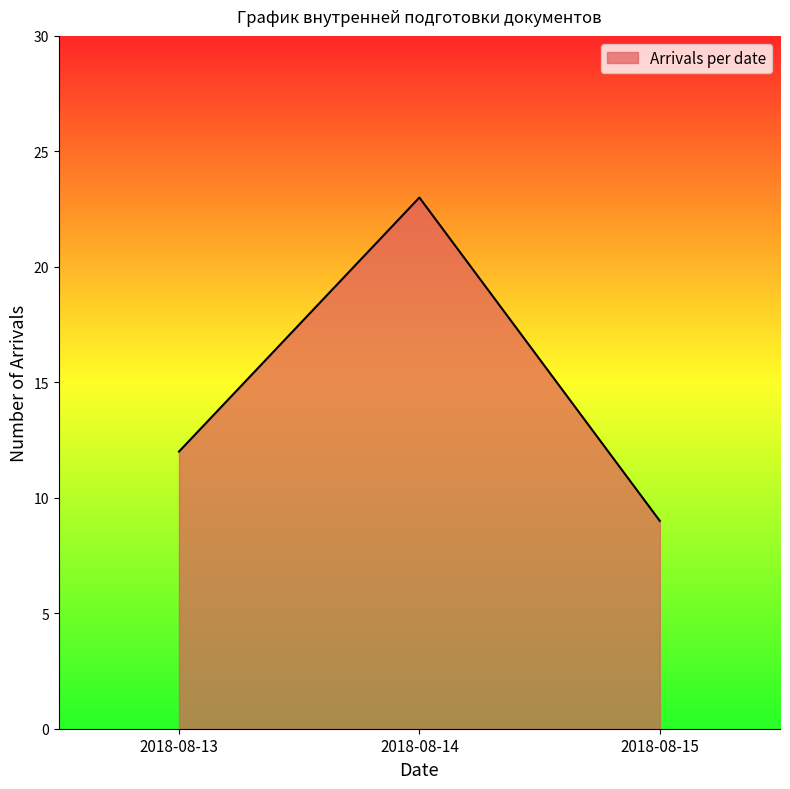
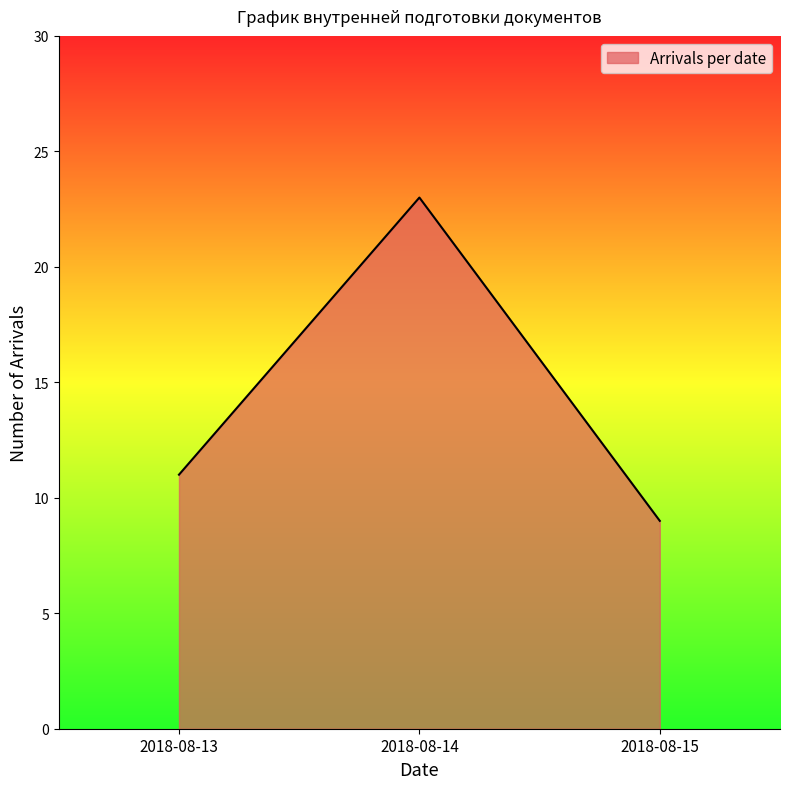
2018-08-13: 12 -> 11
